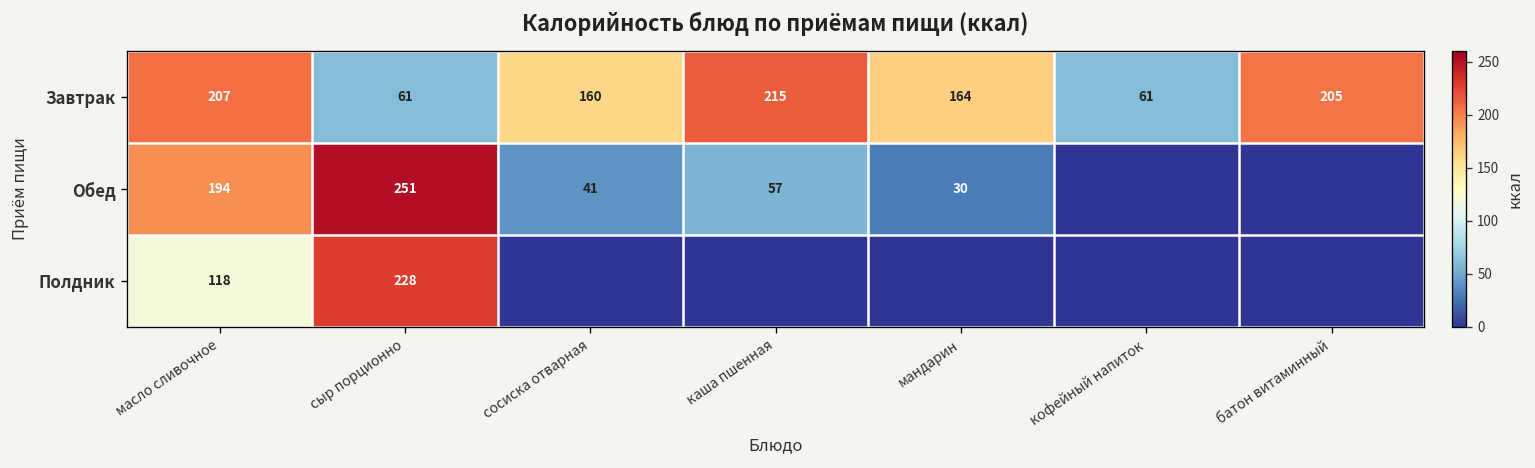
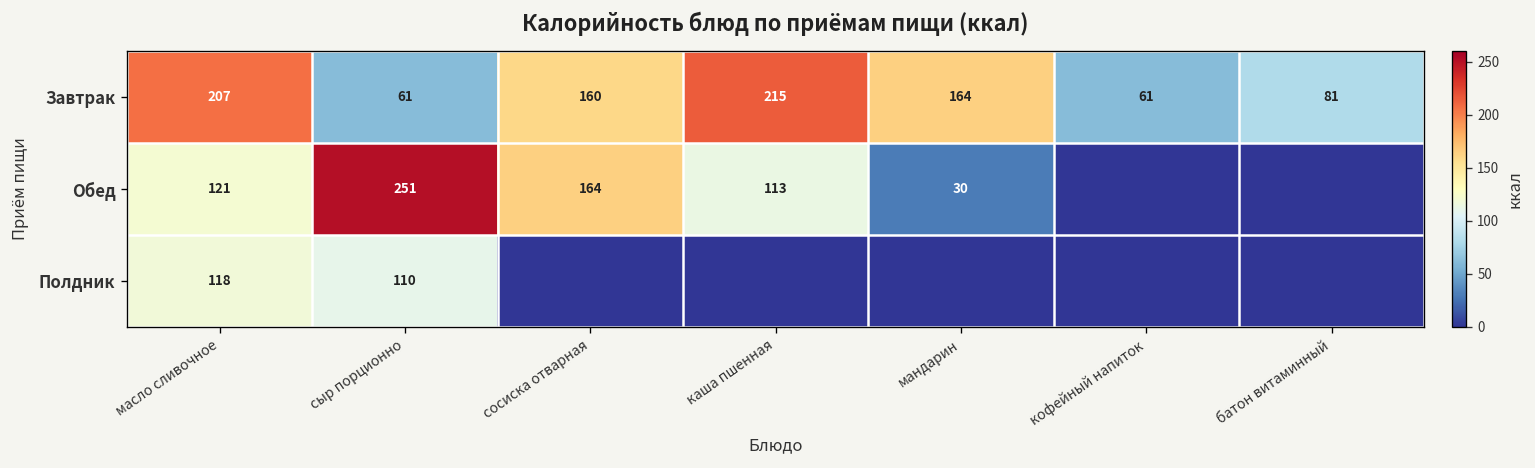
Завтрак, батон витаминный: 205 -> 81
Обед, масло сливочное: 194 -> 121
Обед, сосиска отварная: 41 -> 164
Обед, каша пшенная: 57 -> 113
Полдник, сыр порционно: 228 -> 110
